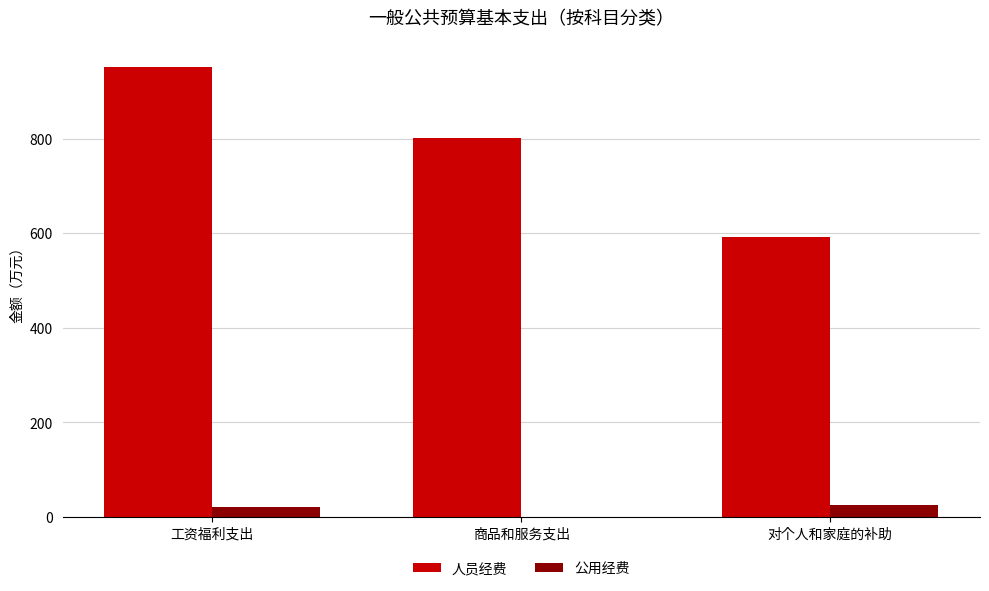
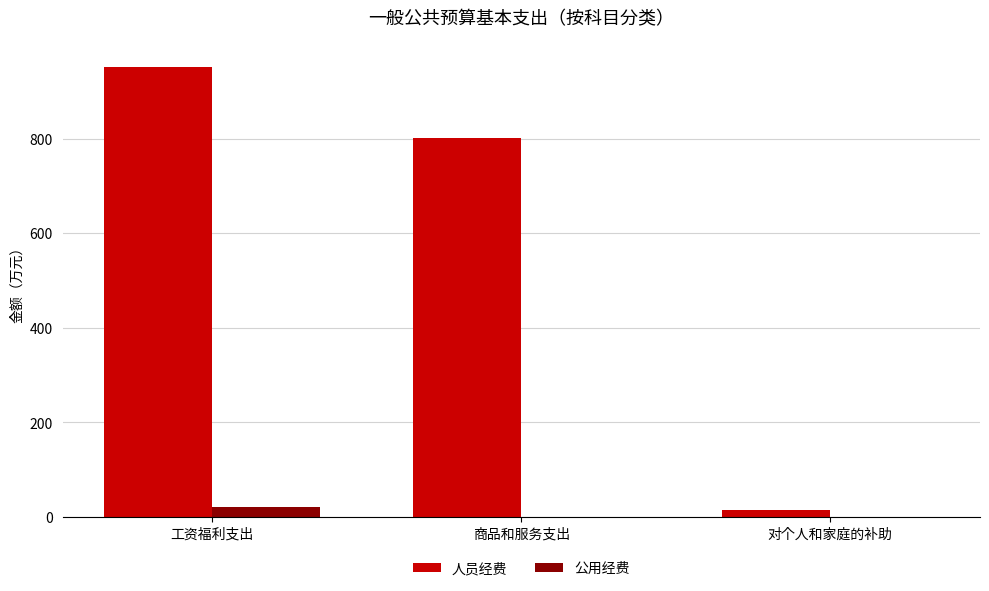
人员经费, 对个人和家庭的补助: 590 -> 20
公用经费, 对个人和家庭的补助: 20 -> 0
